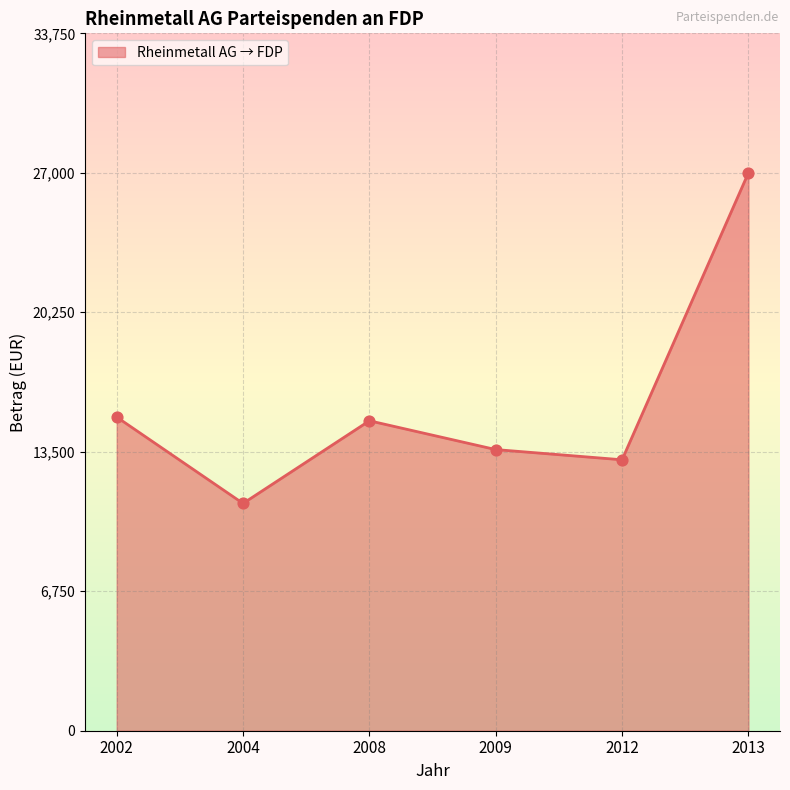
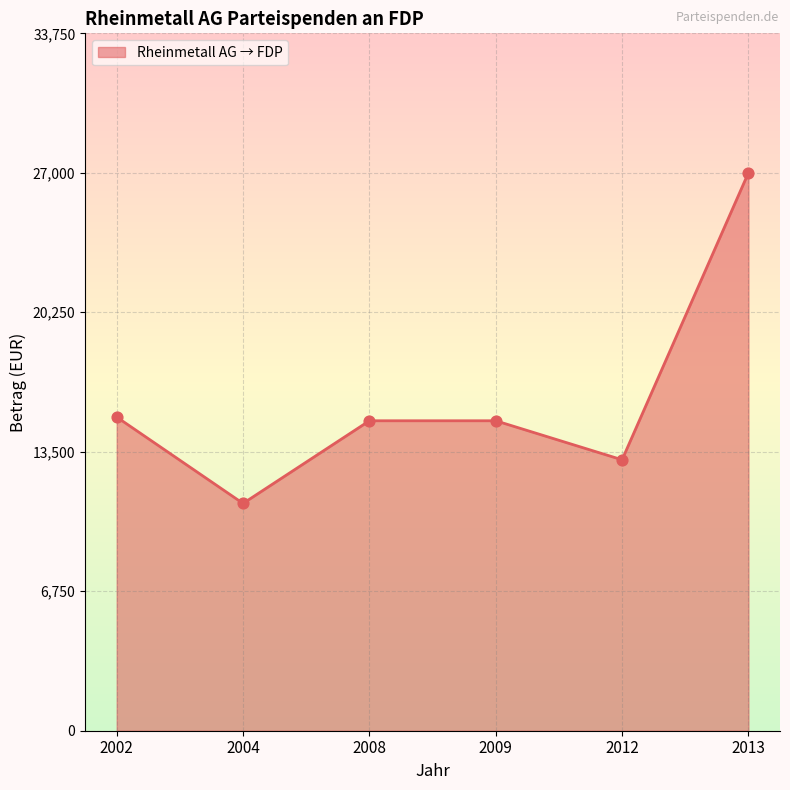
2009: 13,600 -> 15,000
